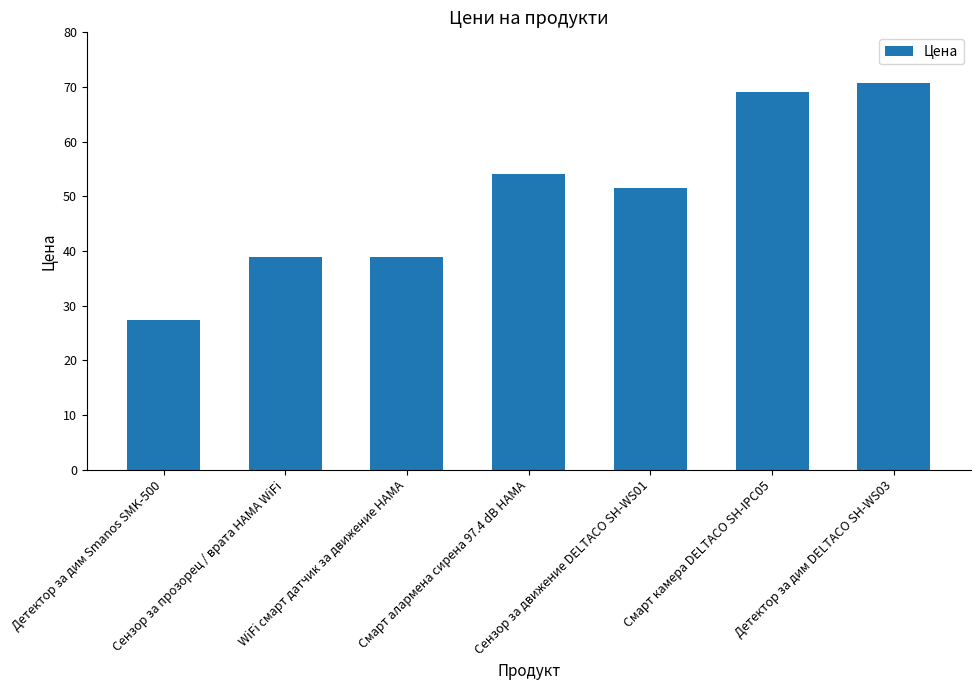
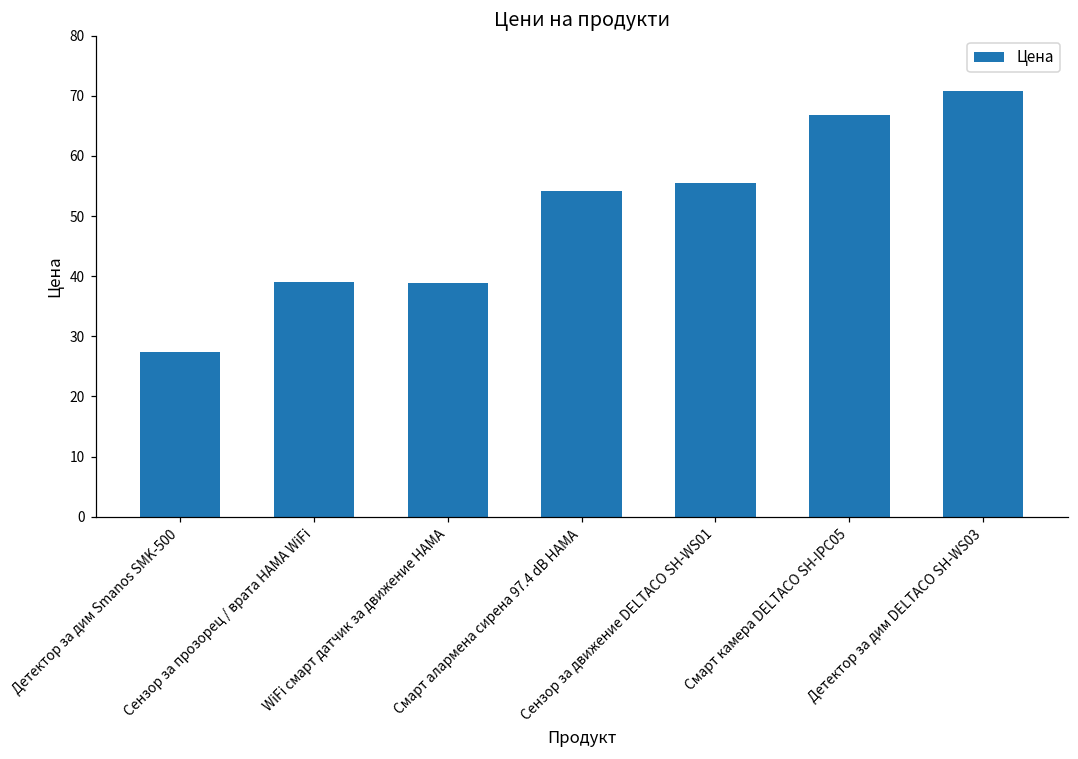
Сензор за движение DELTACO SH-WS01: 52 -> 56
Смарт камера DELTACO SH-IPC05: 69 -> 67
